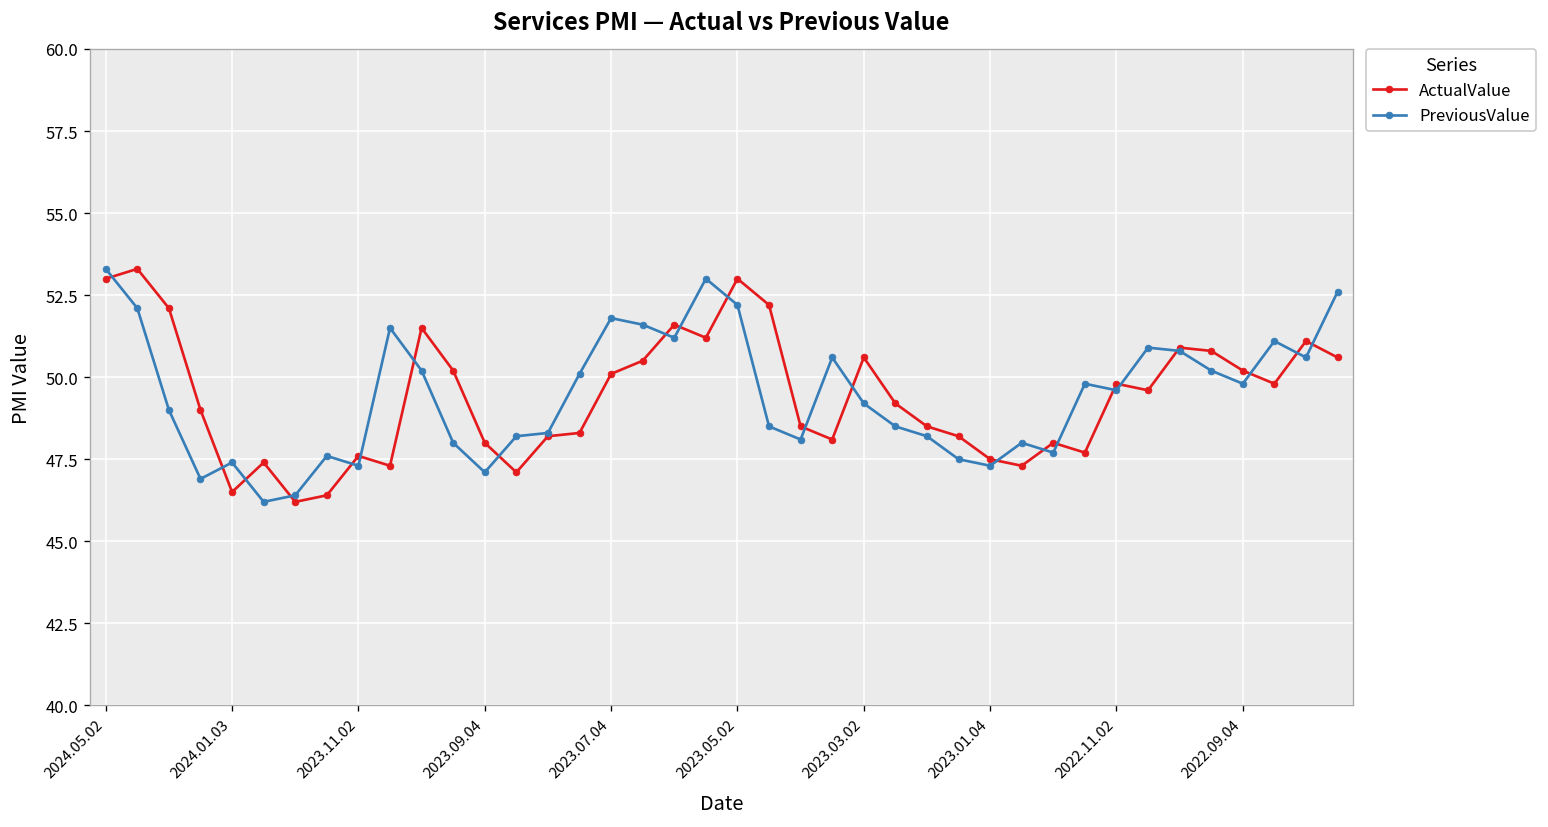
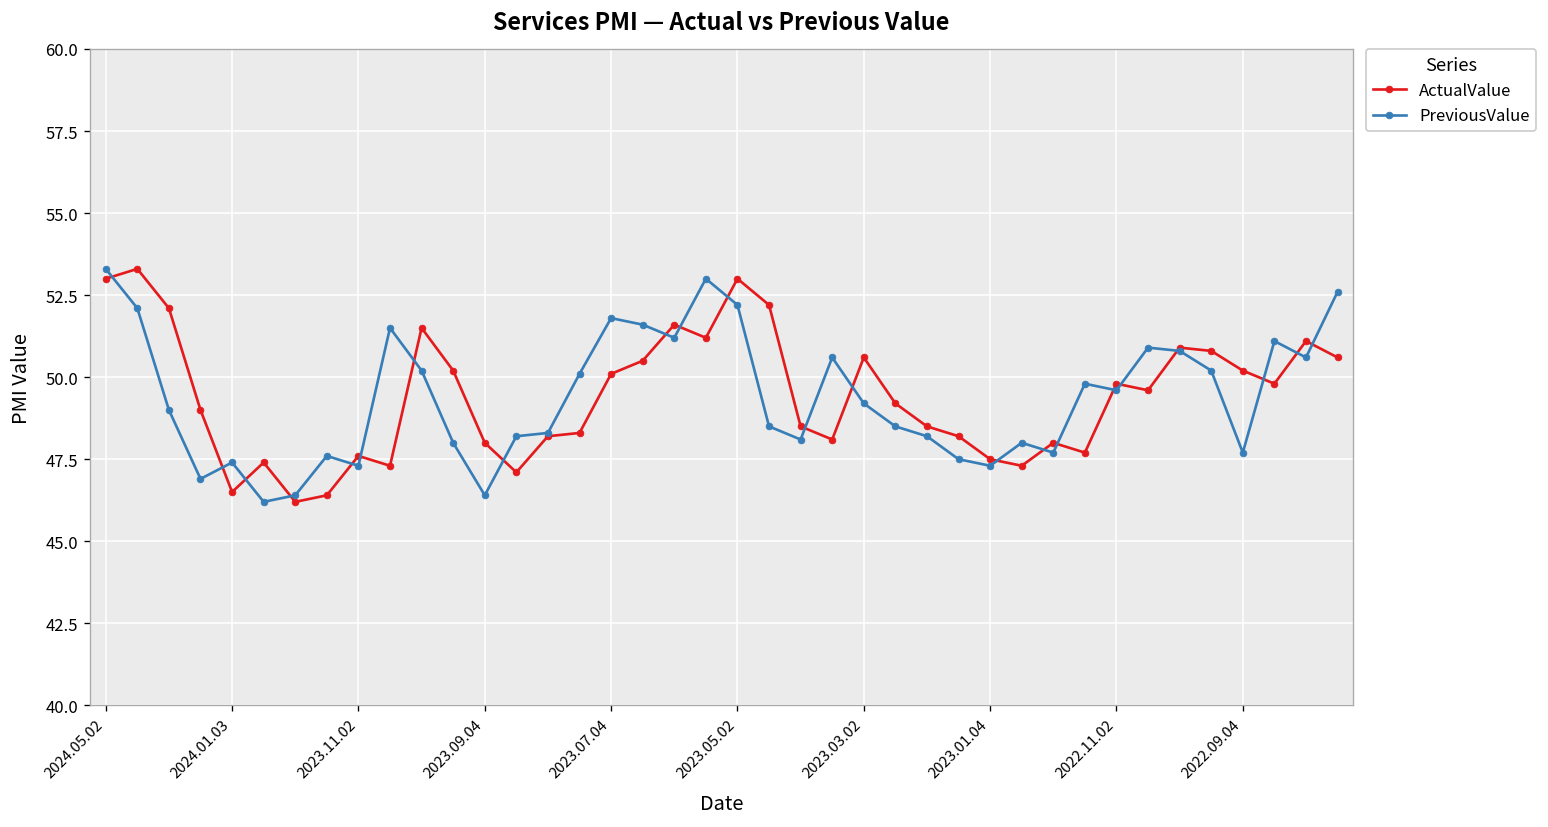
PreviousValue, 2023.09.04: 47.1 -> 46.4
PreviousValue, 2022.09.04: 49.8 -> 47.7
